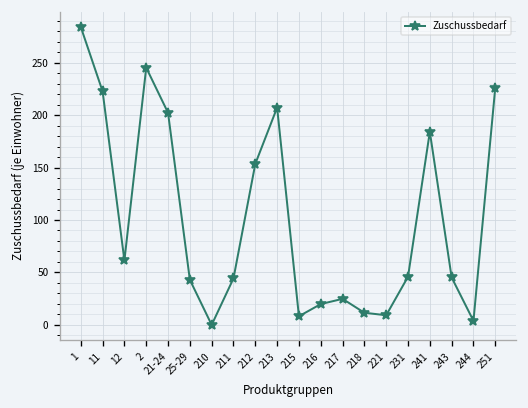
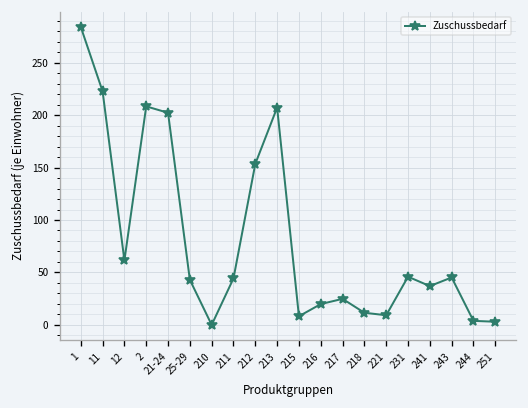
2: 250 -> 210
241: 180 -> 40
251: 230 -> 0
